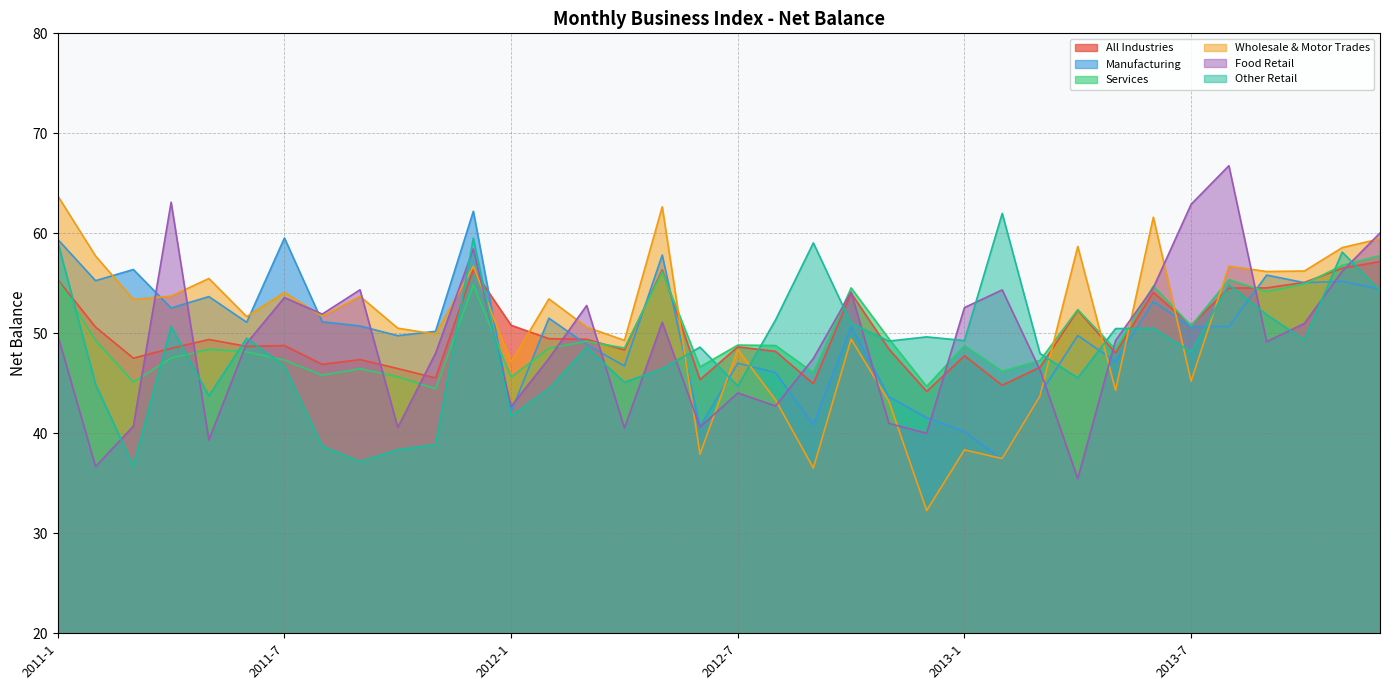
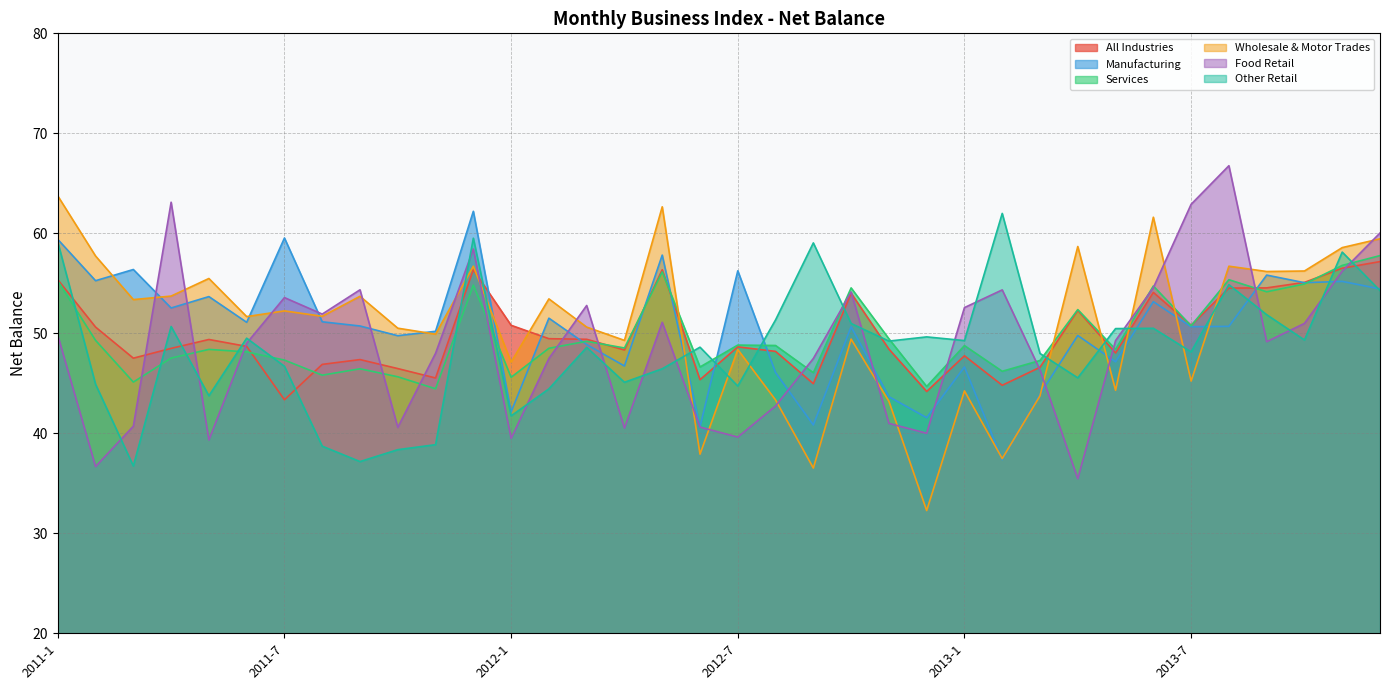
All Industries, 2011-7: 49 -> 43
Wholesale & Motor Trades, 2011-7: 54 -> 52
Food Retail, 2012-1: 43 -> 39
Manufacturing, 2012-7: 47 -> 56
Food Retail, 2012-7: 44 -> 40
Manufacturing, 2013-1: 40 -> 47
Wholesale & Motor Trades, 2013-1: 38 -> 44
